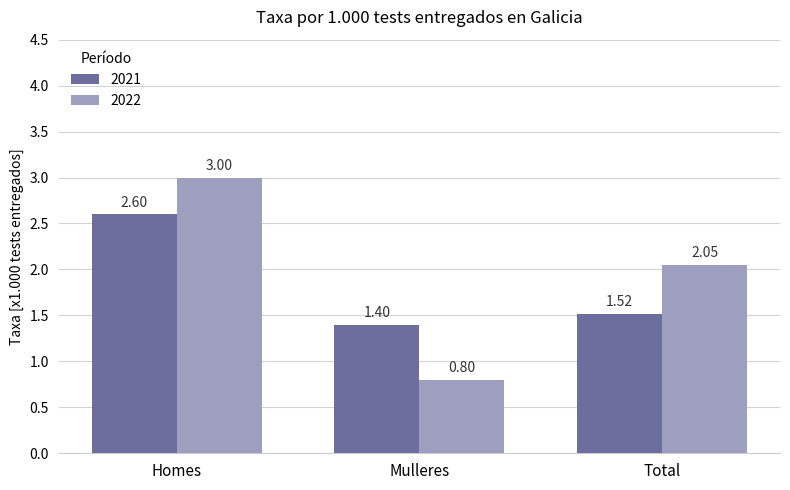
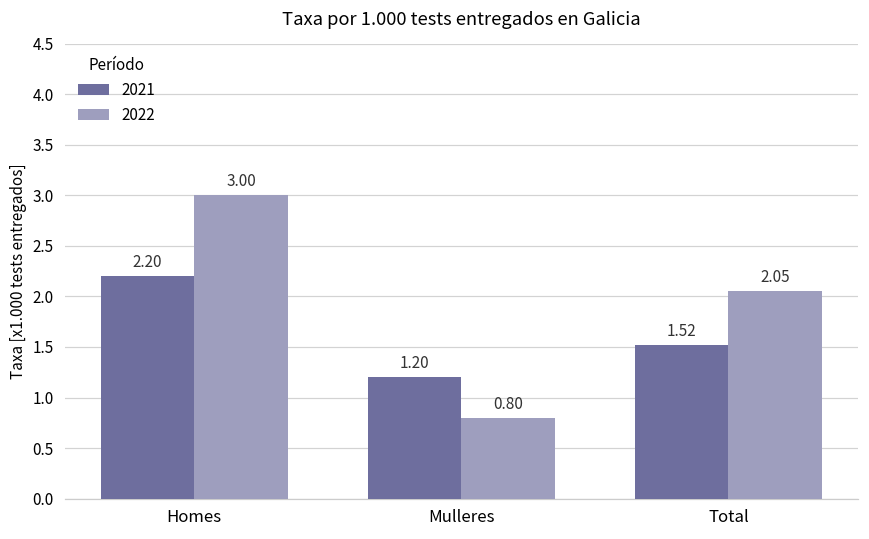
2021, Homes: 2.60 -> 2.20
2021, Mulleres: 1.40 -> 1.20
